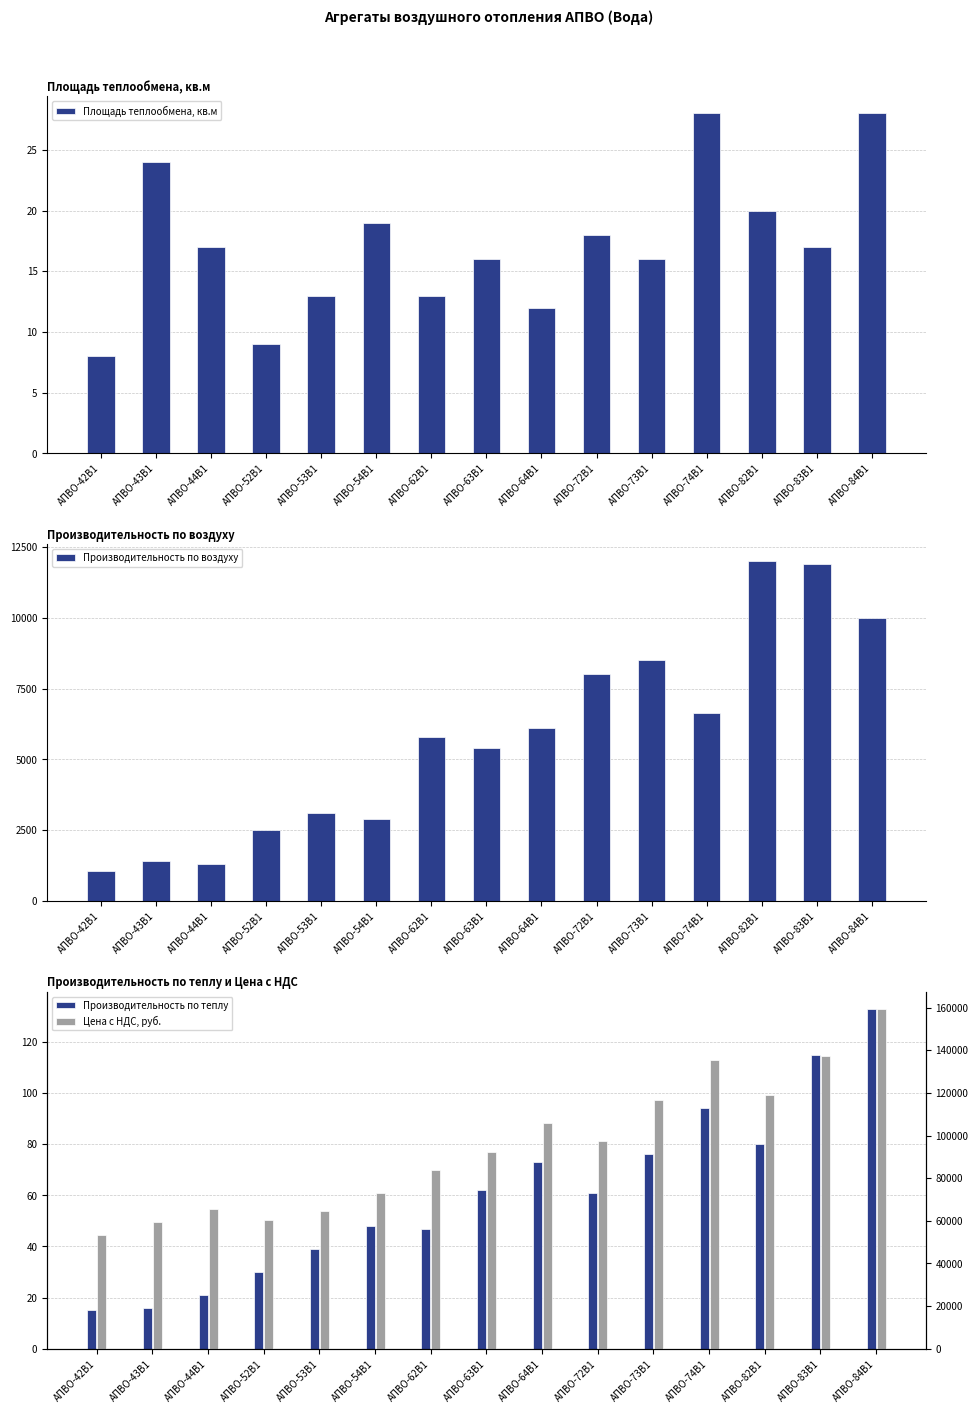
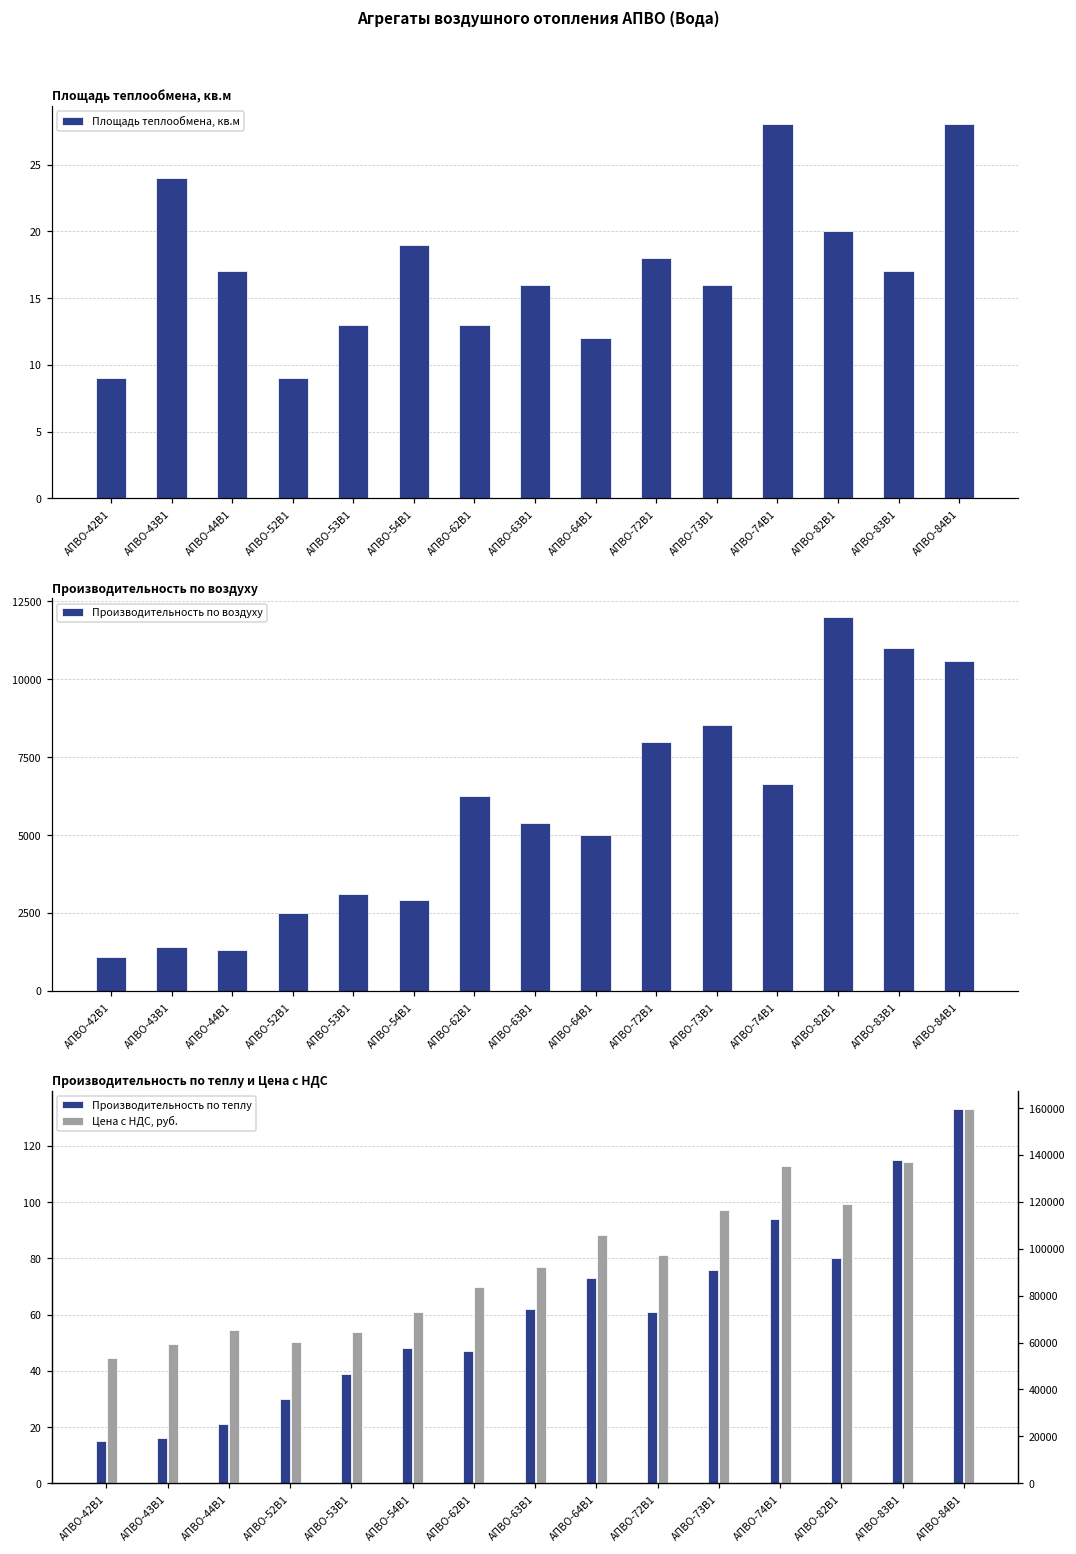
Площадь теплообмена, кв.м, АПВО-42В1: 8 -> 9
Производительность по воздуху, АПВО-62В1: 5800 -> 6300
Производительность по воздуху, АПВО-64В1: 6100 -> 5000
Производительность по воздуху, АПВО-83В1: 11900 -> 11000
Производительность по воздуху, АПВО-84В1: 10000 -> 10600
